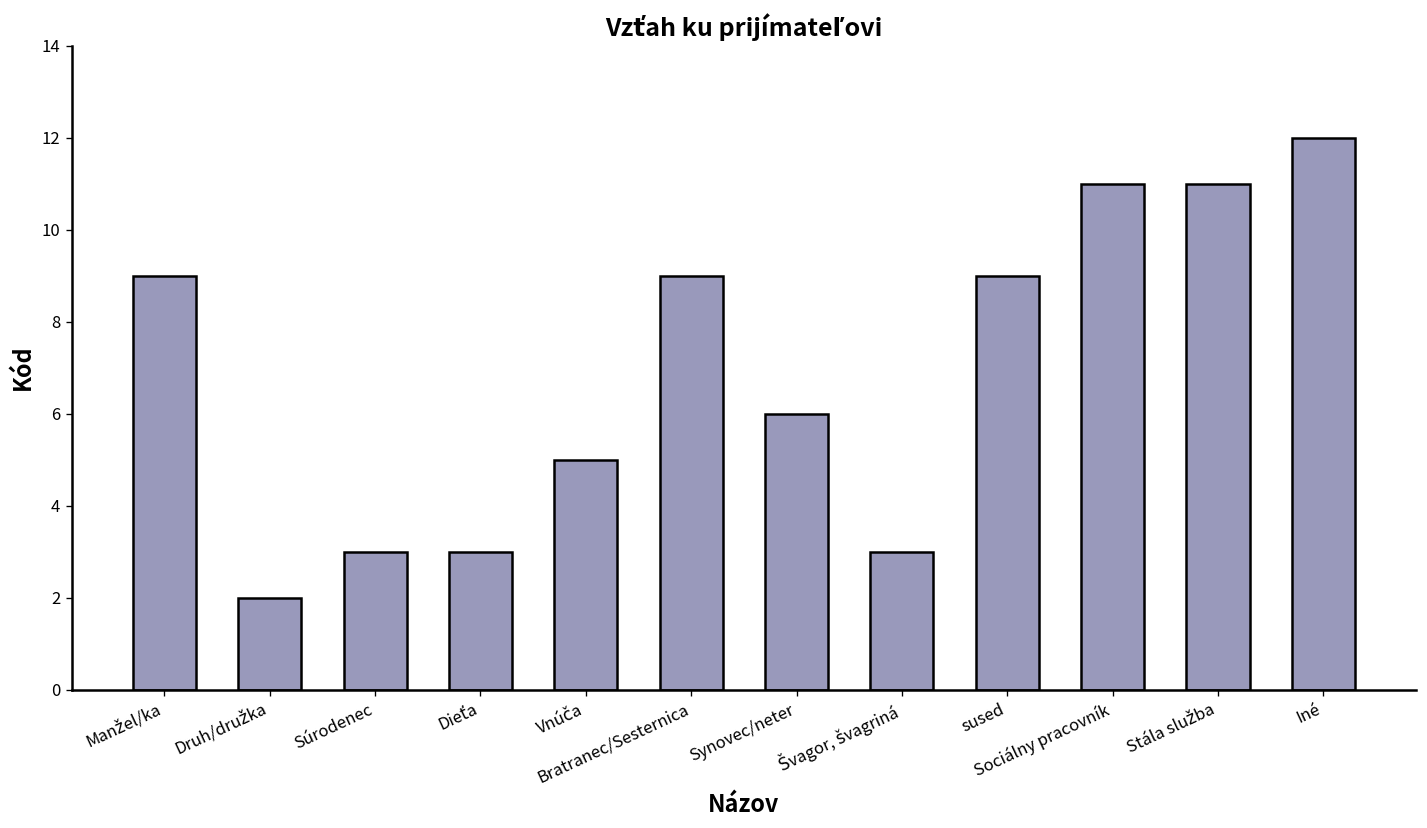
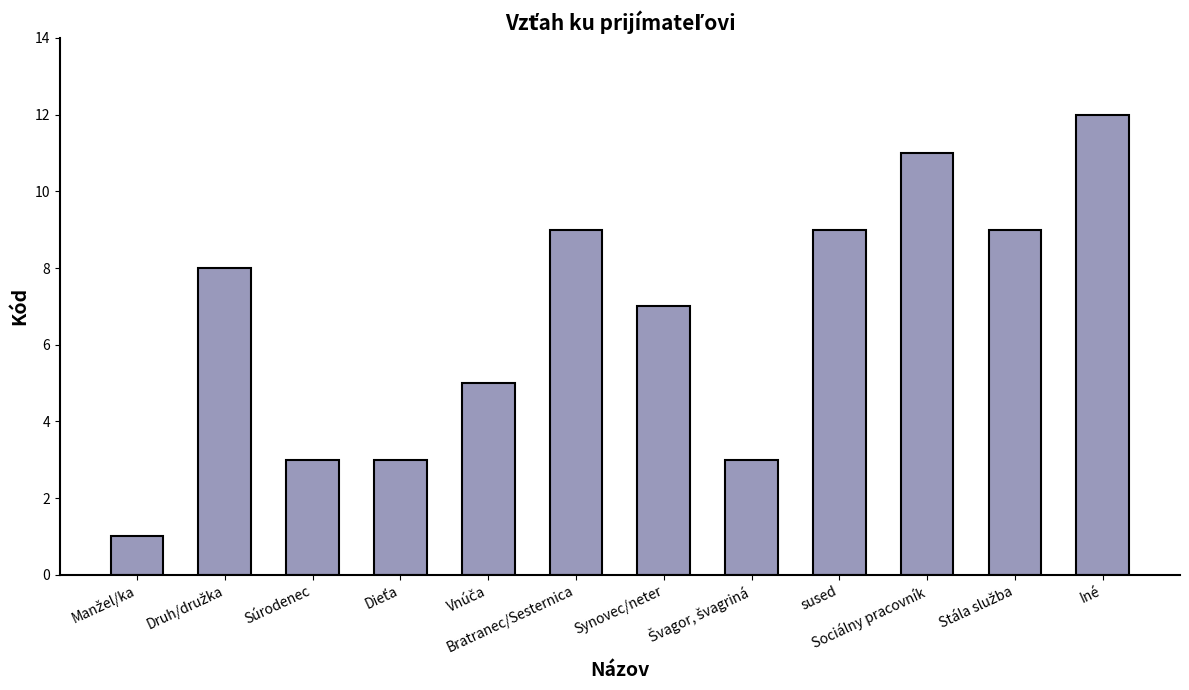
Manžel/ka: 9 -> 1
Druh/družka: 2 -> 8
Synovec/neter: 6 -> 7
Stála služba: 11 -> 9
